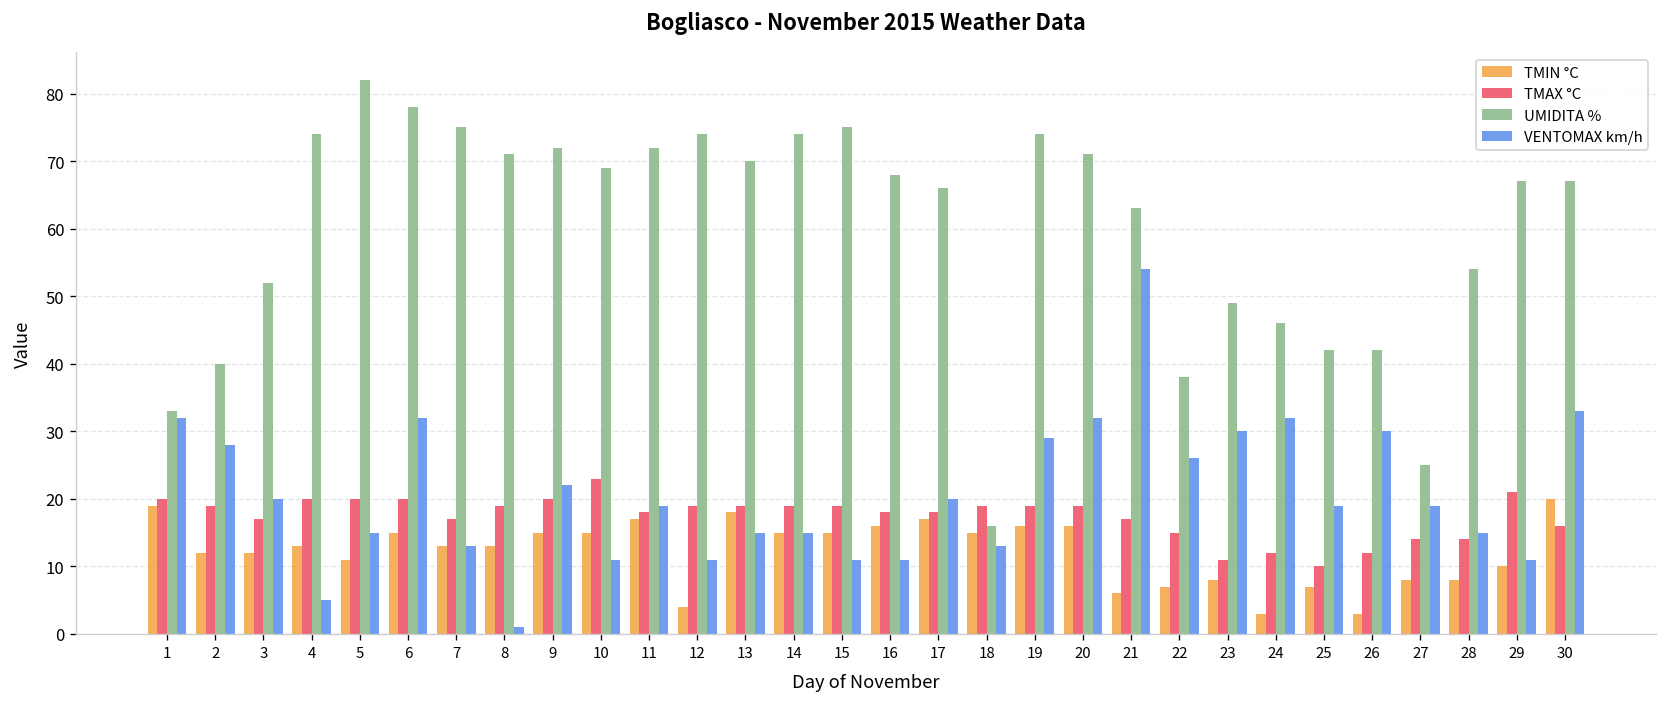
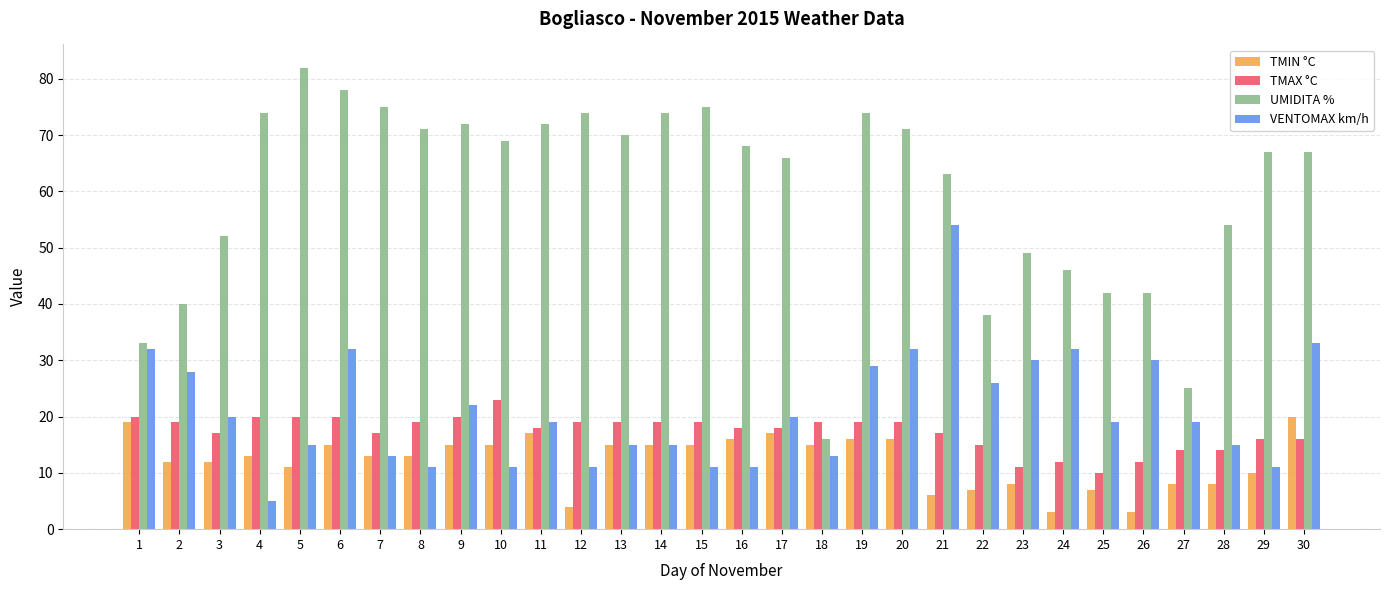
VENTOMAX km/h, 8: 1 -> 11
TMIN °C, 13: 18 -> 15
TMAX °C, 29: 21 -> 16
